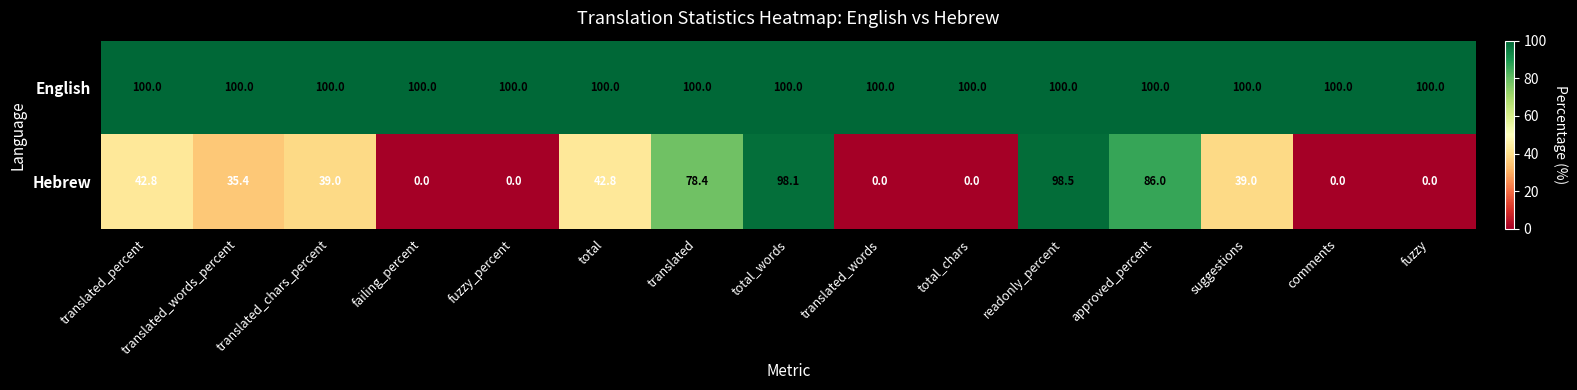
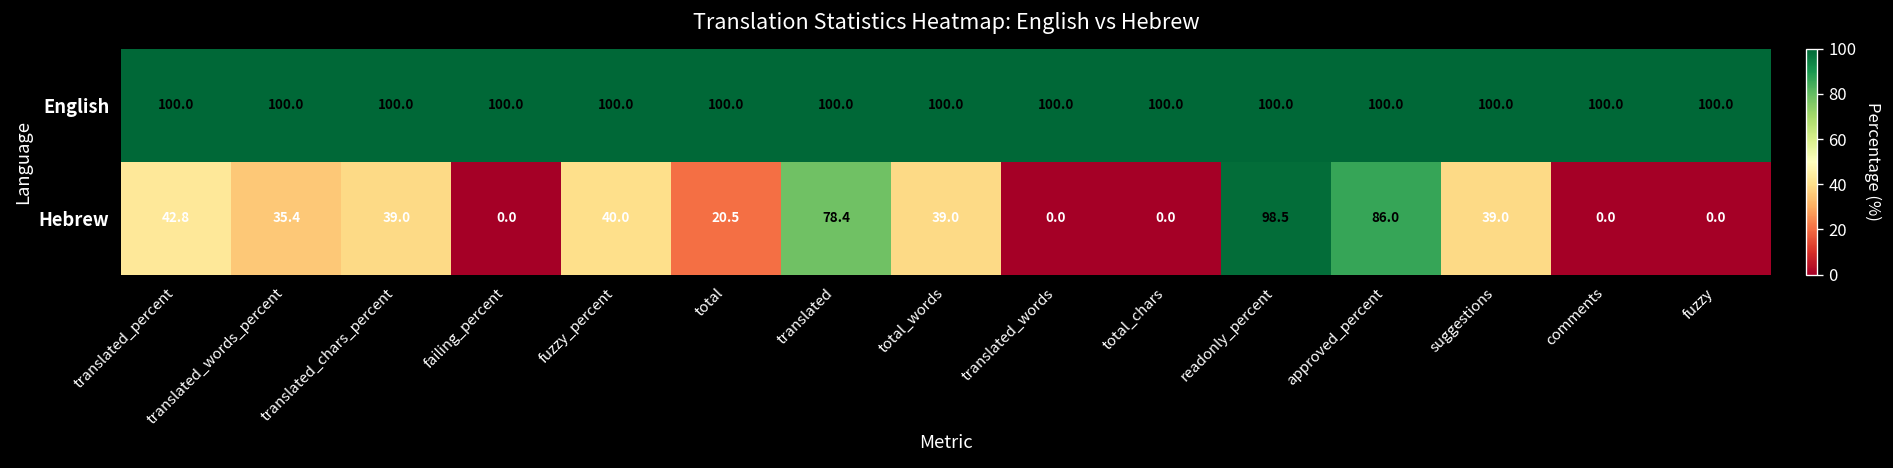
Hebrew, fuzzy_percent: 0.0 -> 40.0
Hebrew, total: 42.8 -> 20.5
Hebrew, total_words: 98.1 -> 39.0
